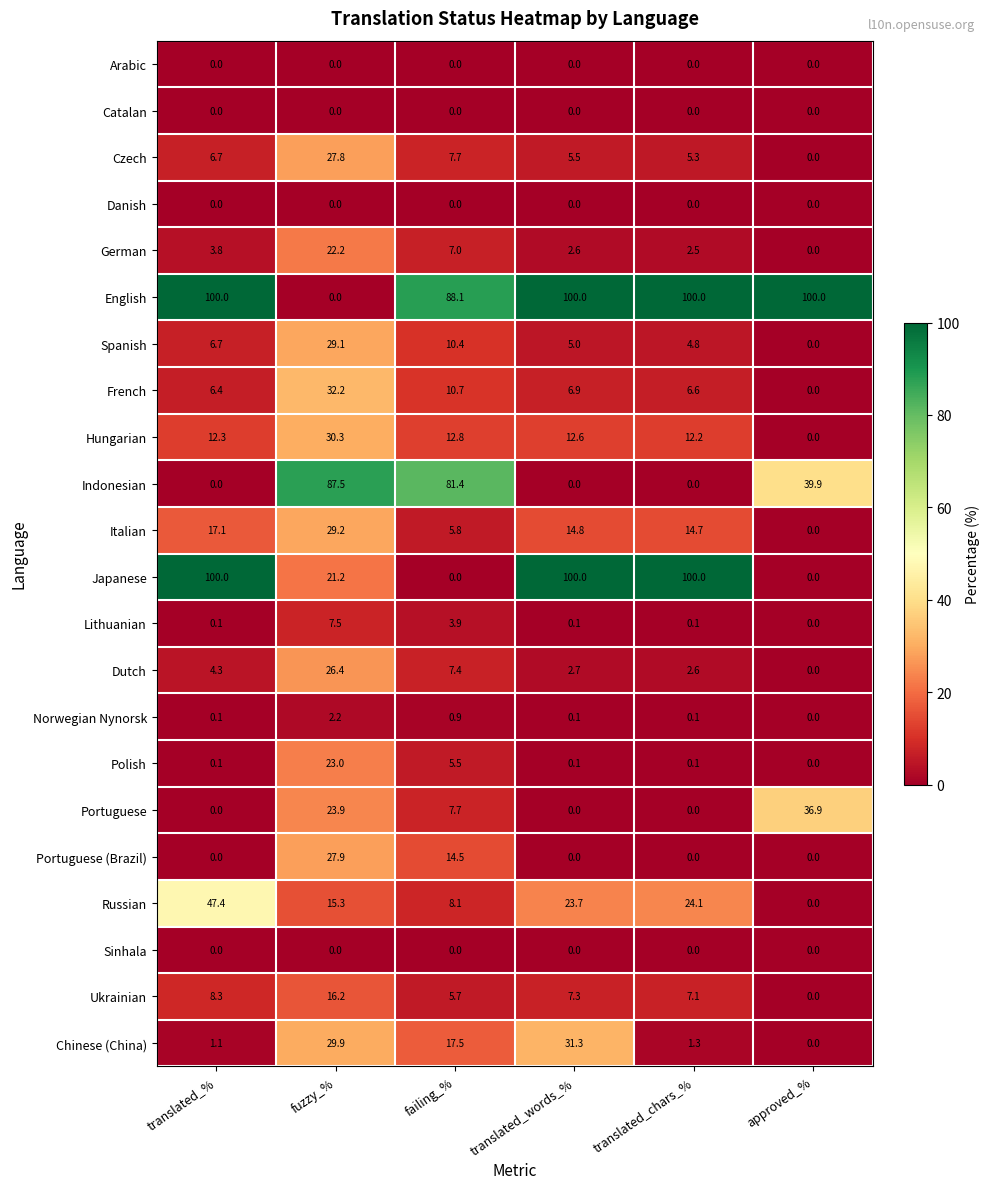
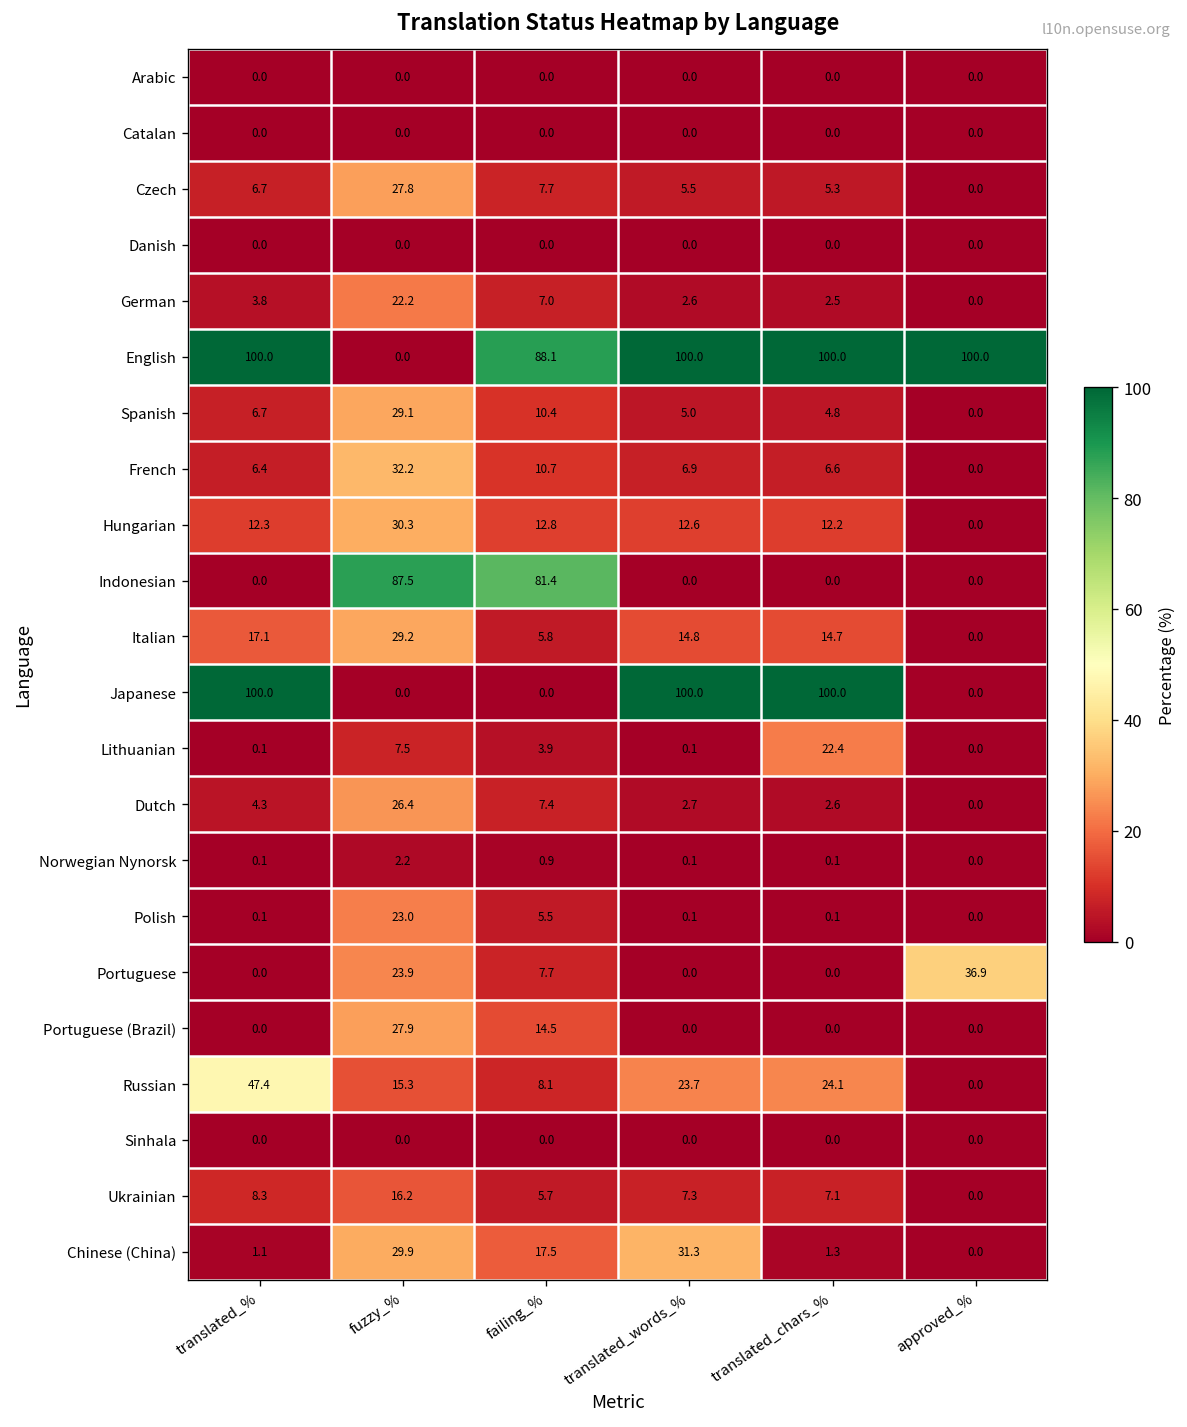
Indonesian, approved_%: 39.9 -> 0.0
Japanese, fuzzy_%: 21.2 -> 0.0
Lithuanian, translated_chars_%: 0.1 -> 22.4
